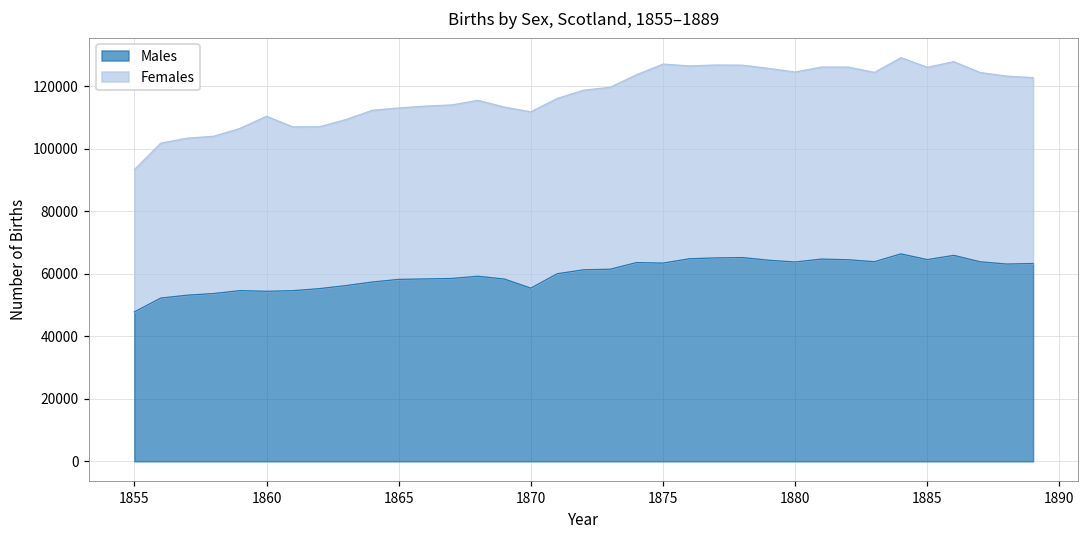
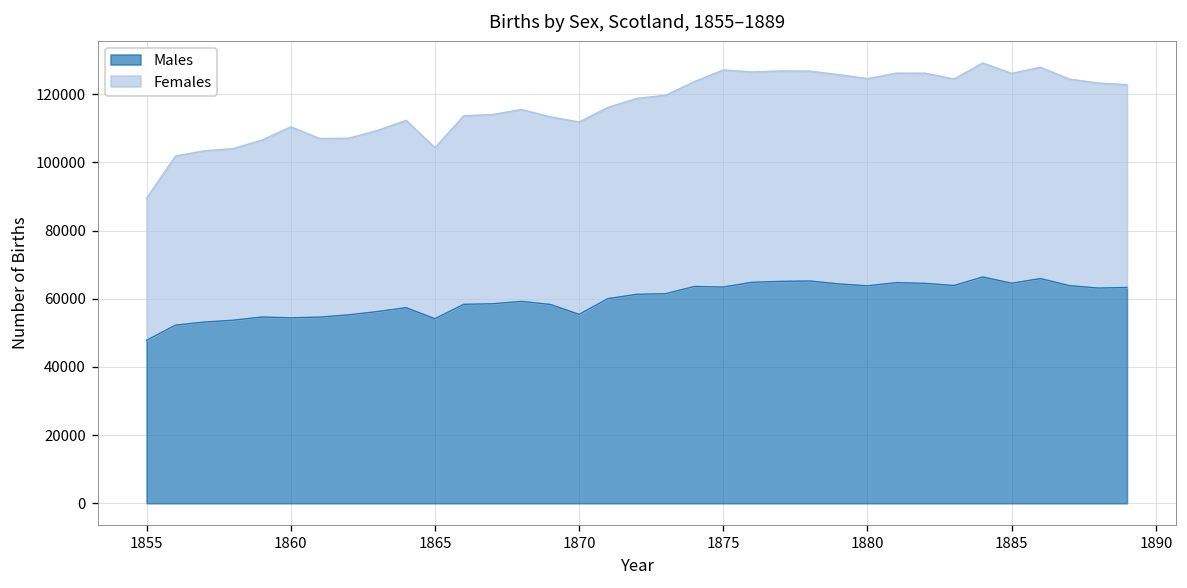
Females, 1855: 46000 -> 42000
Males, 1865: 58000 -> 54000
Females, 1865: 55000 -> 50000
